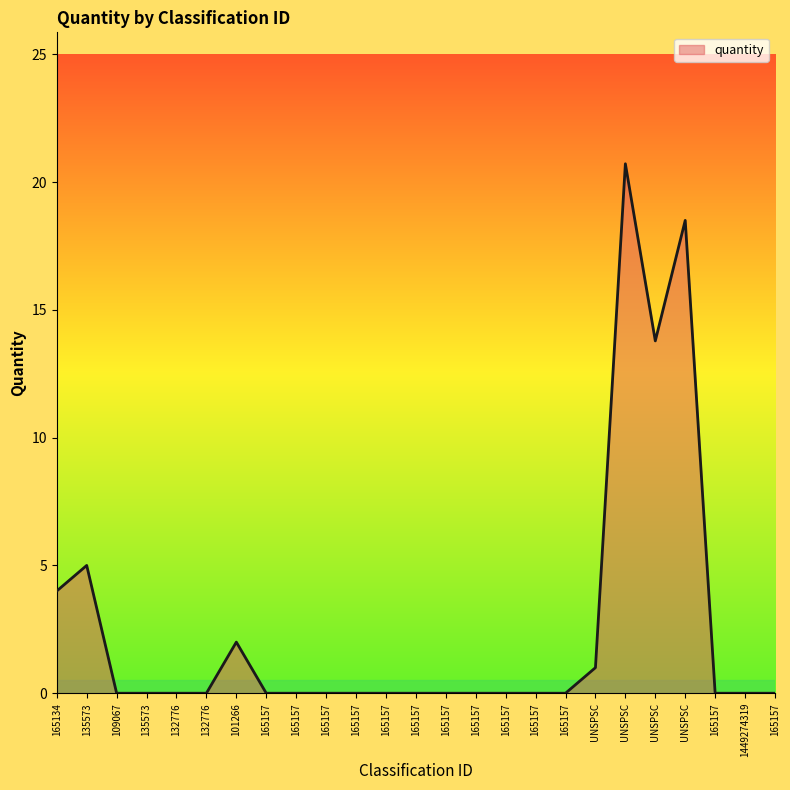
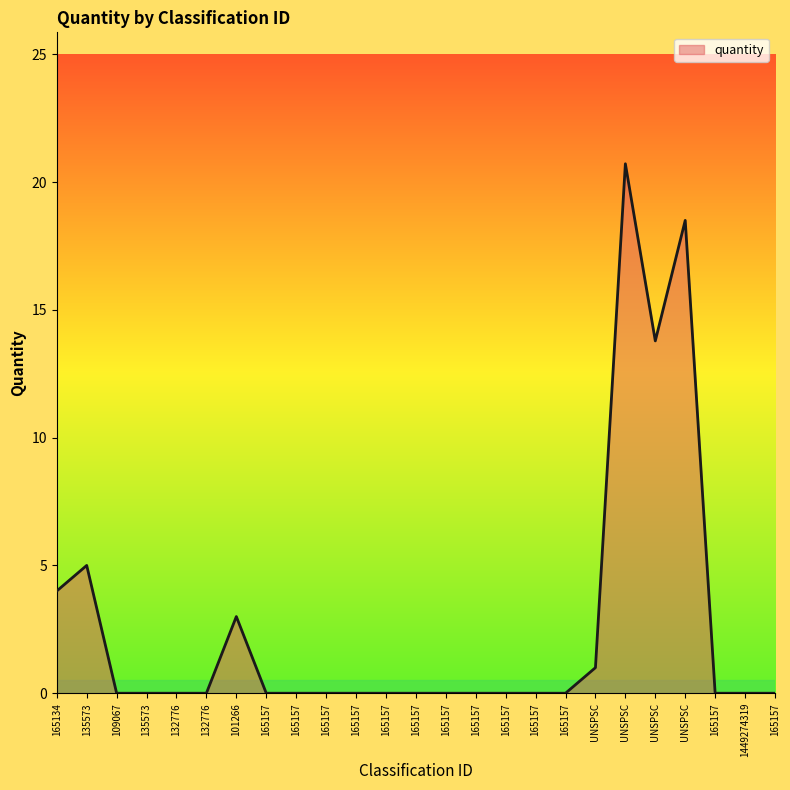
101266: 2 -> 3
